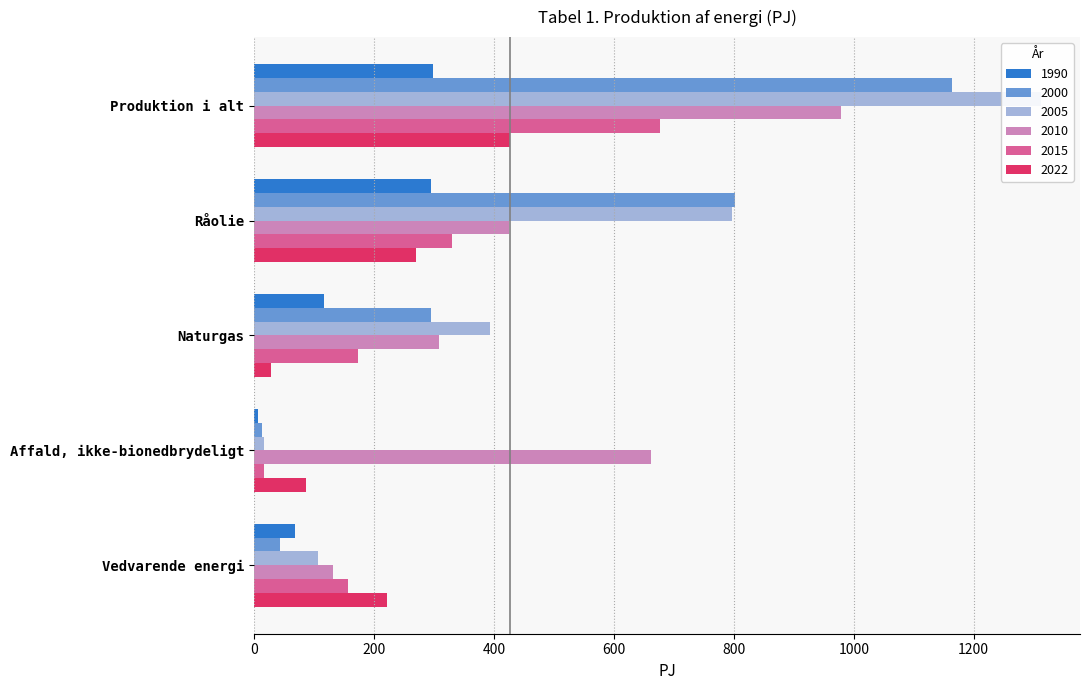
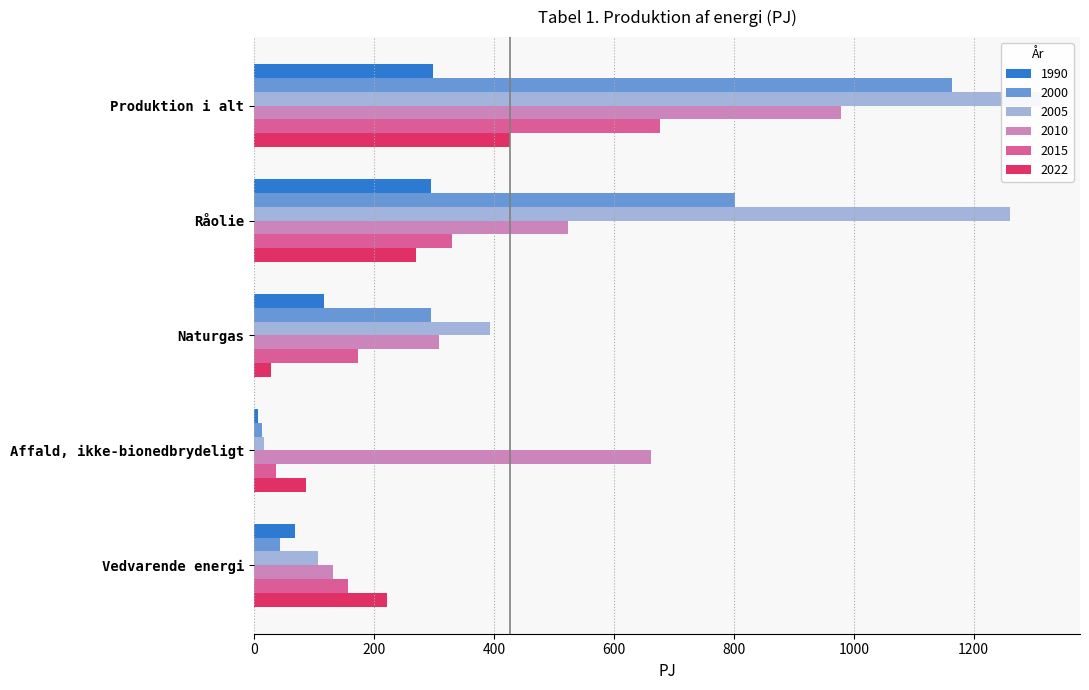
2005, Råolie: 800 -> 1260
2010, Råolie: 430 -> 520
2015, Affald, ikke-bionedbrydeligt: 20 -> 40
